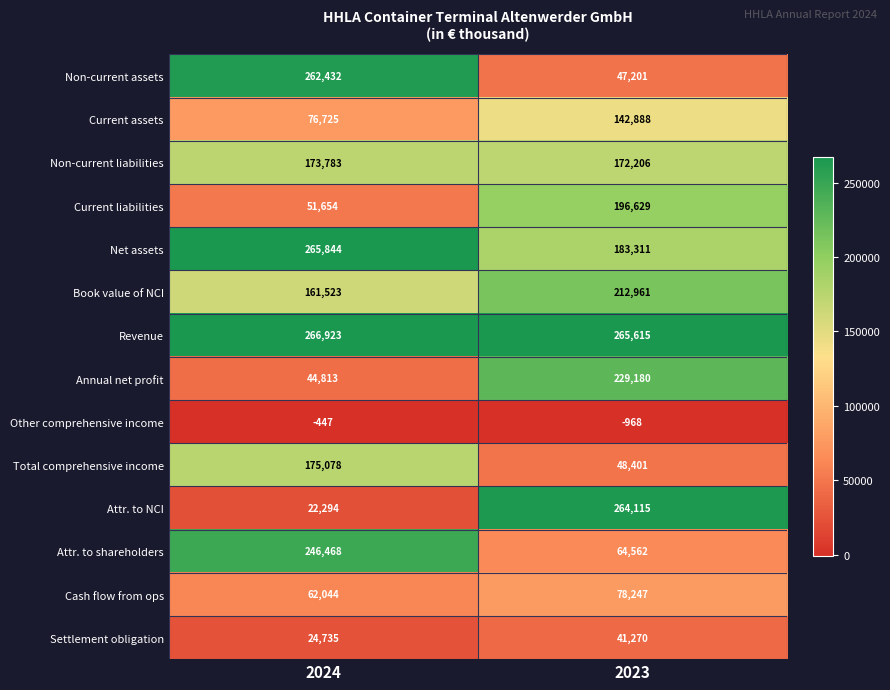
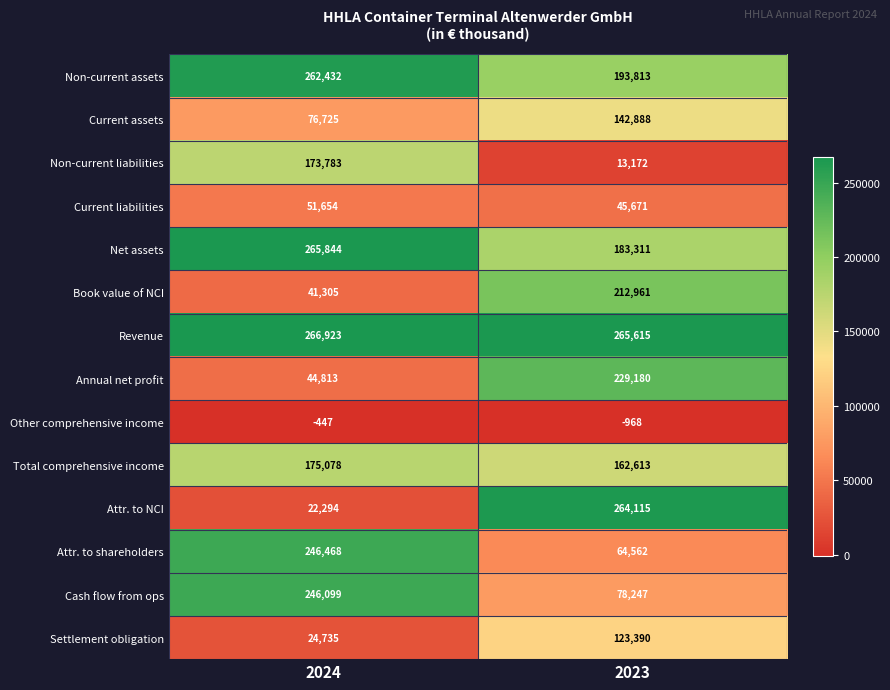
Non-current assets, 2023: 47,201 -> 193,813
Non-current liabilities, 2023: 172,206 -> 13,172
Current liabilities, 2023: 196,629 -> 45,671
Book value of NCI, 2024: 161,523 -> 41,305
Total comprehensive income, 2023: 48,401 -> 162,613
Cash flow from ops, 2024: 62,044 -> 246,099
Settlement obligation, 2023: 41,270 -> 123,390
